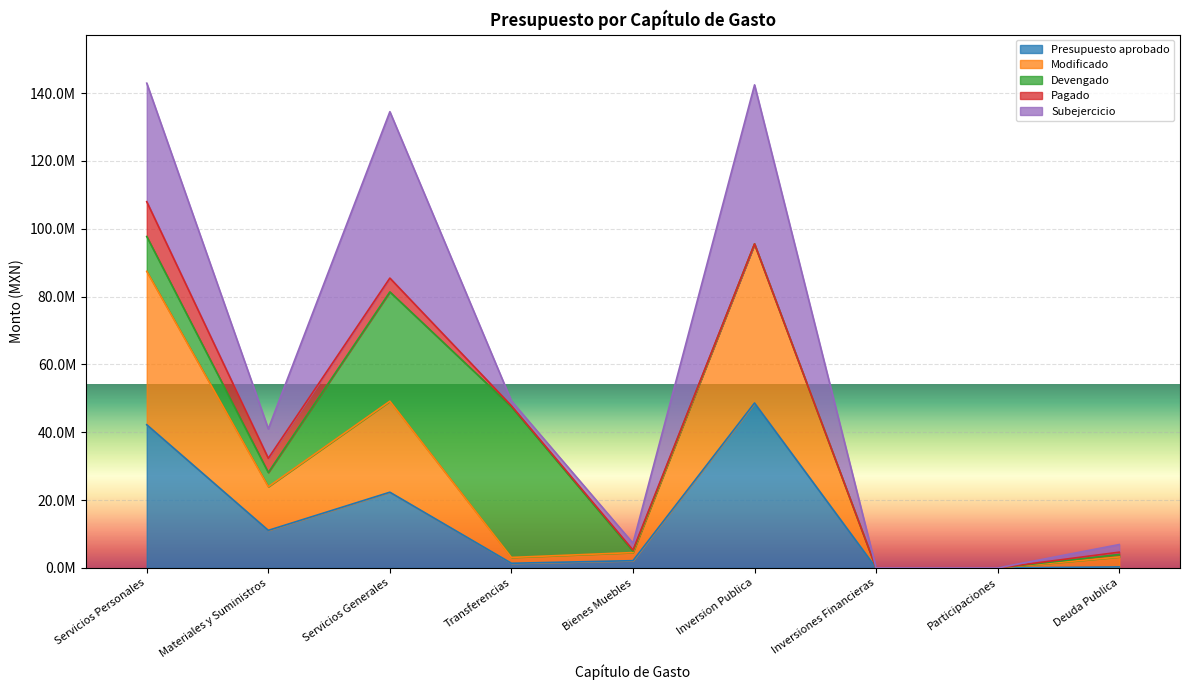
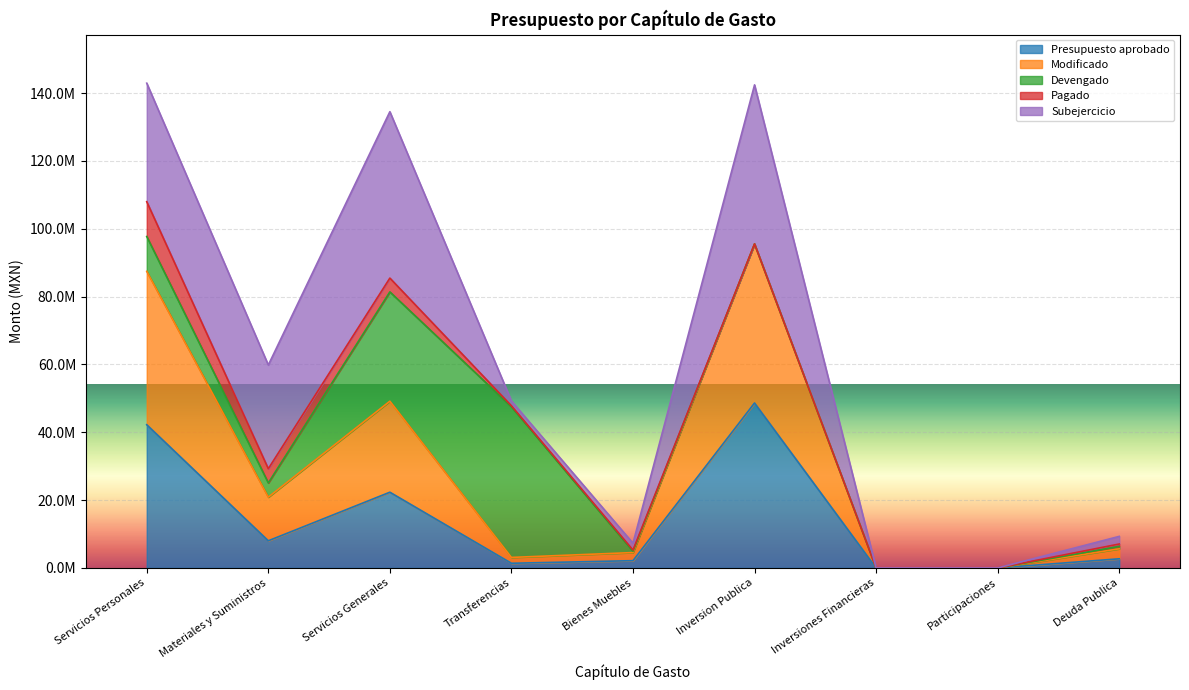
Presupuesto aprobado, Materiales y Suministros: 11000000 -> 8000000
Subejercicio, Materiales y Suministros: 9000000 -> 31000000
Presupuesto aprobado, Deuda Publica: 0 -> 3000000
